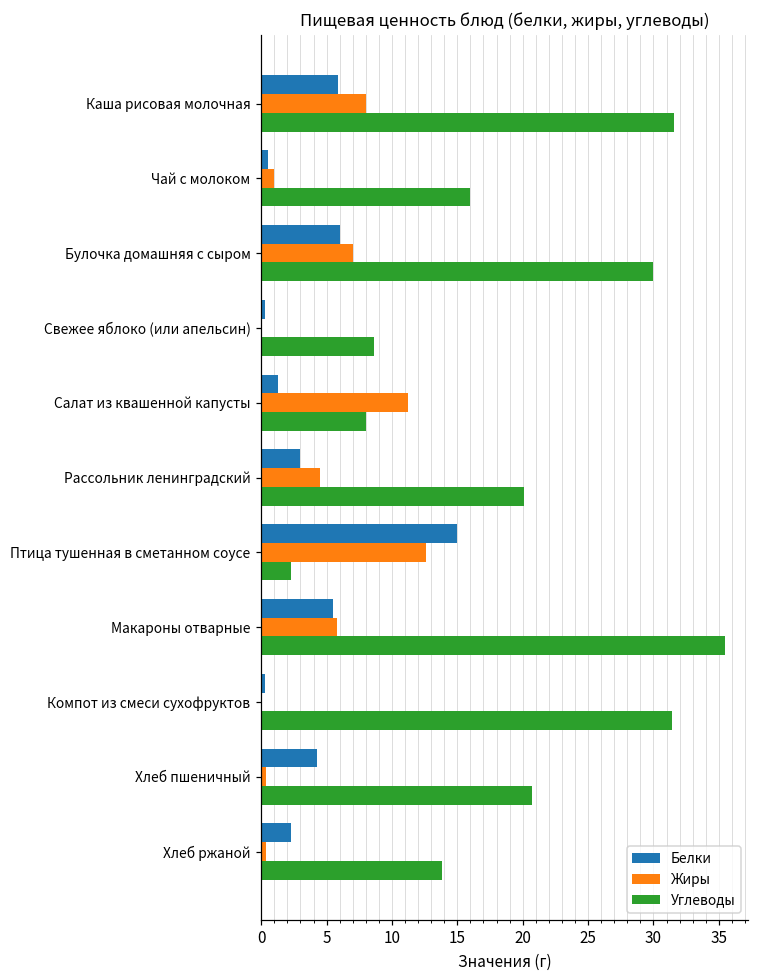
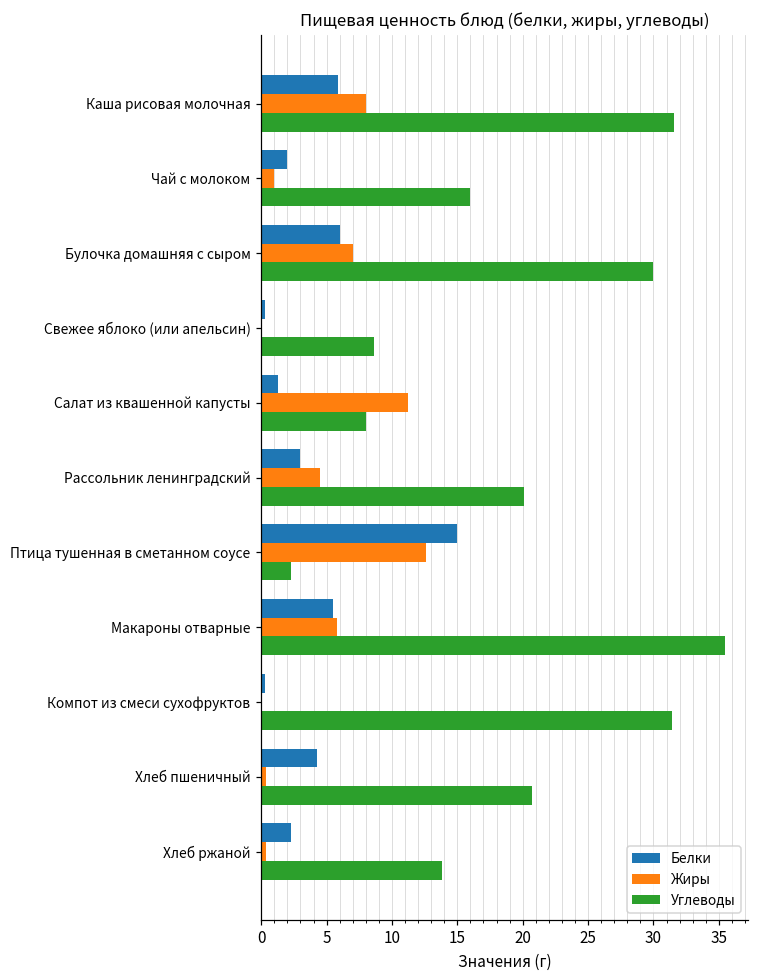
Белки, Чай с молоком: 0.5 -> 2.0
